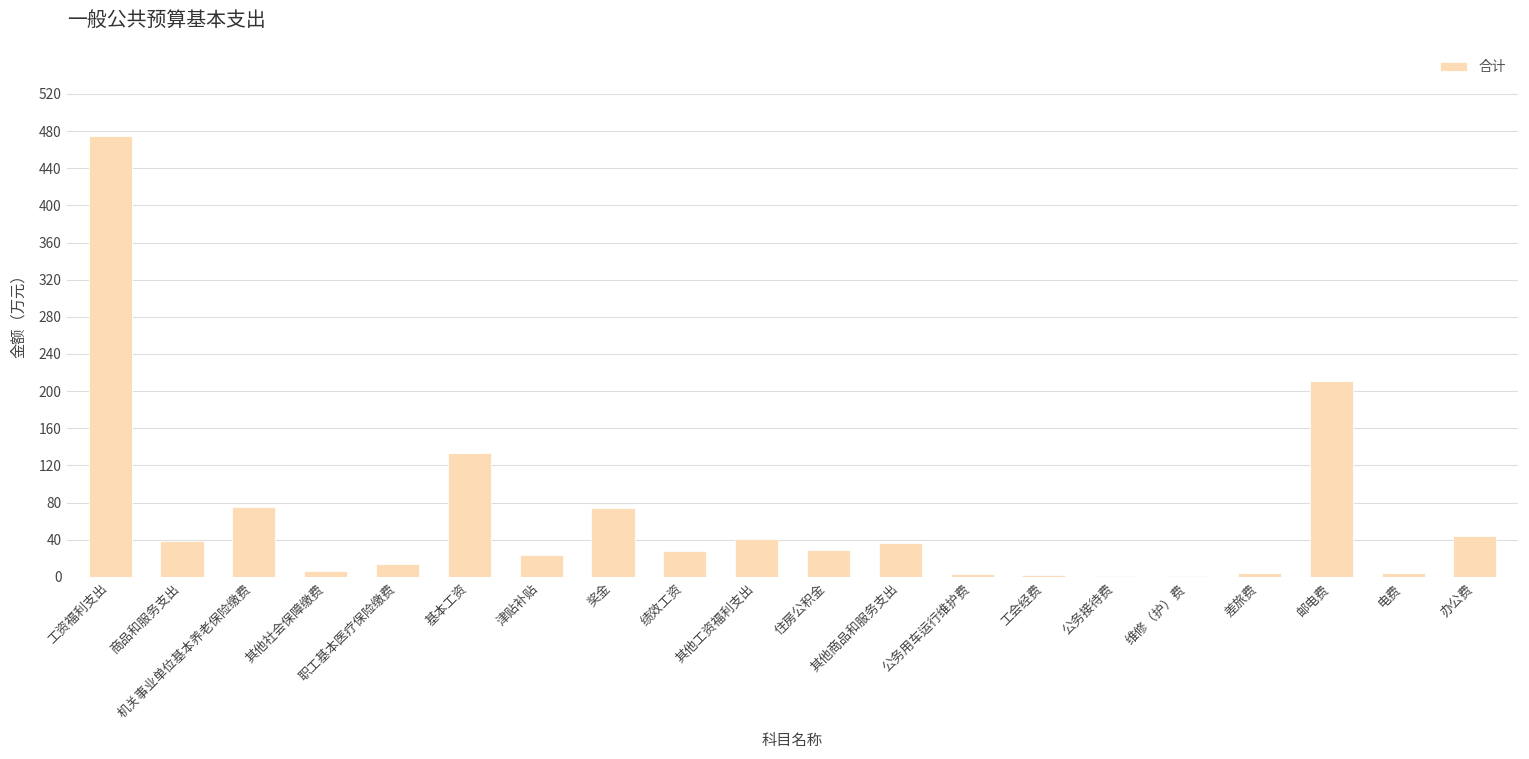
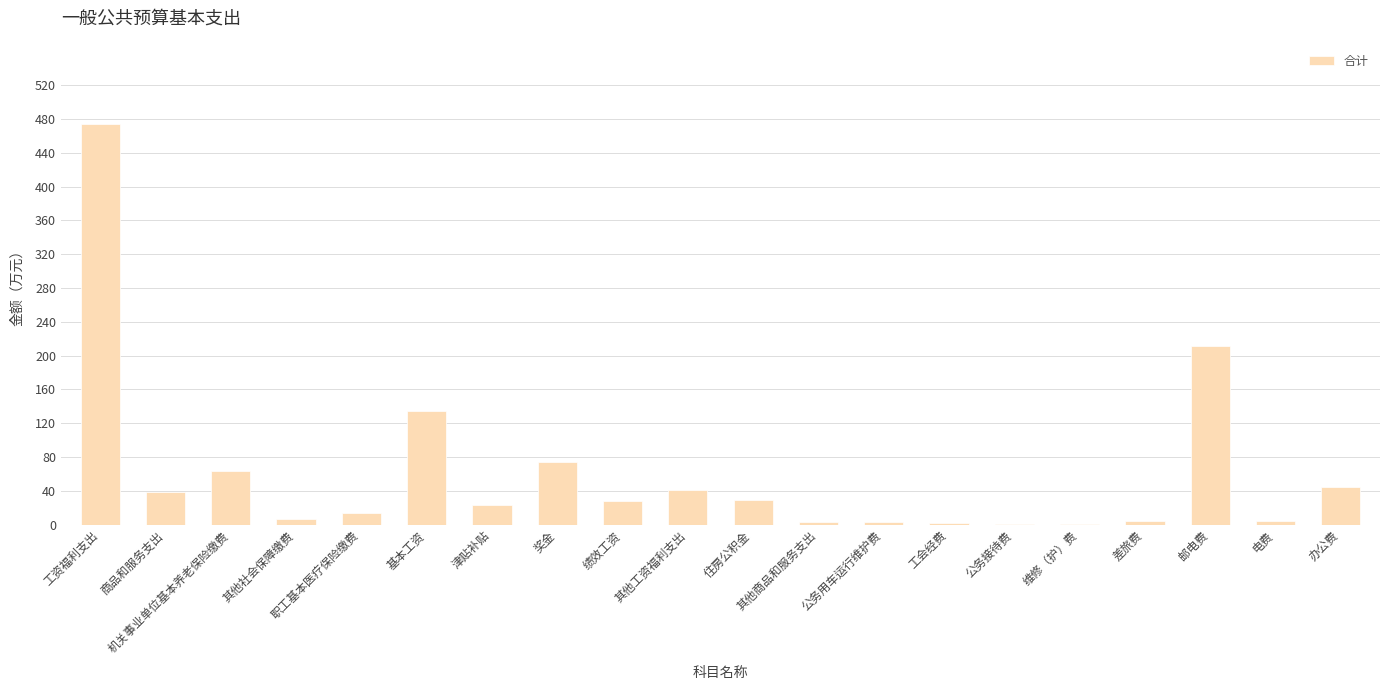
机关事业单位基本养老保险缴费: 70 -> 60
其他商品和服务支出: 40 -> 0
